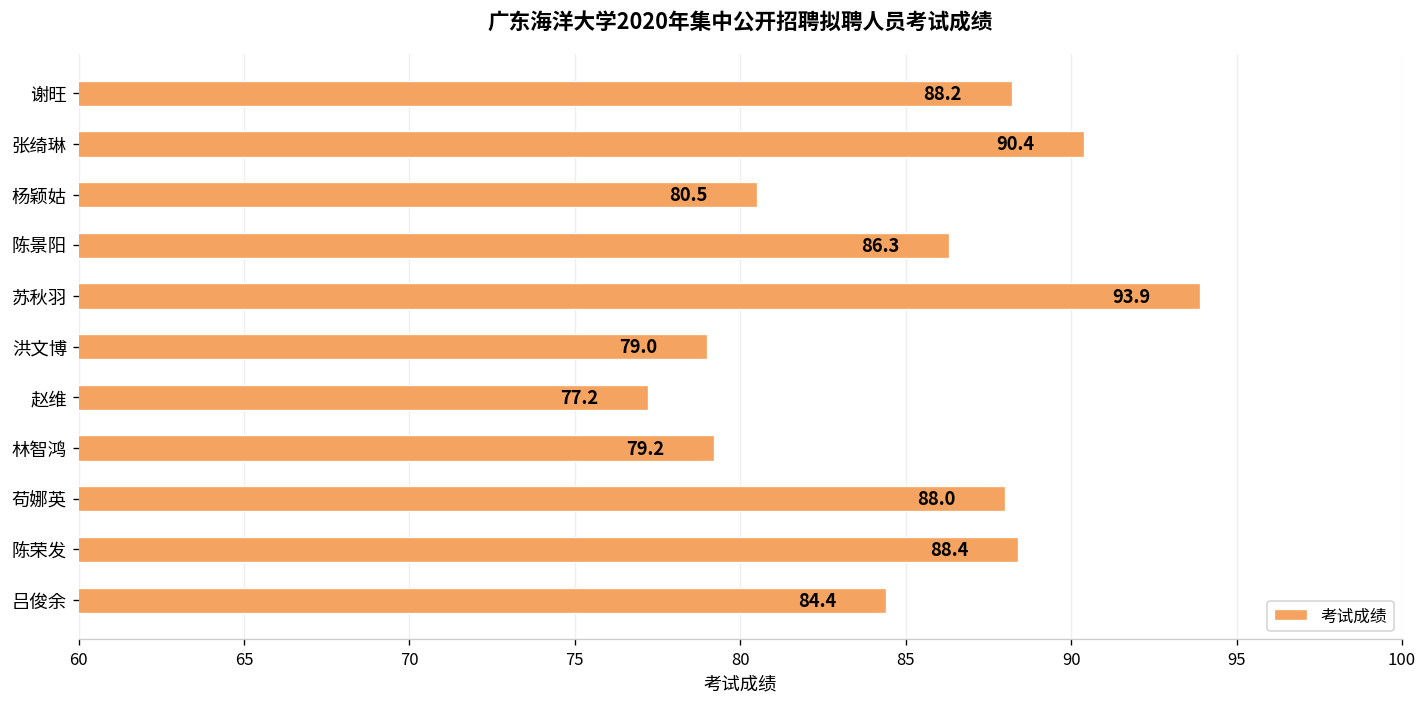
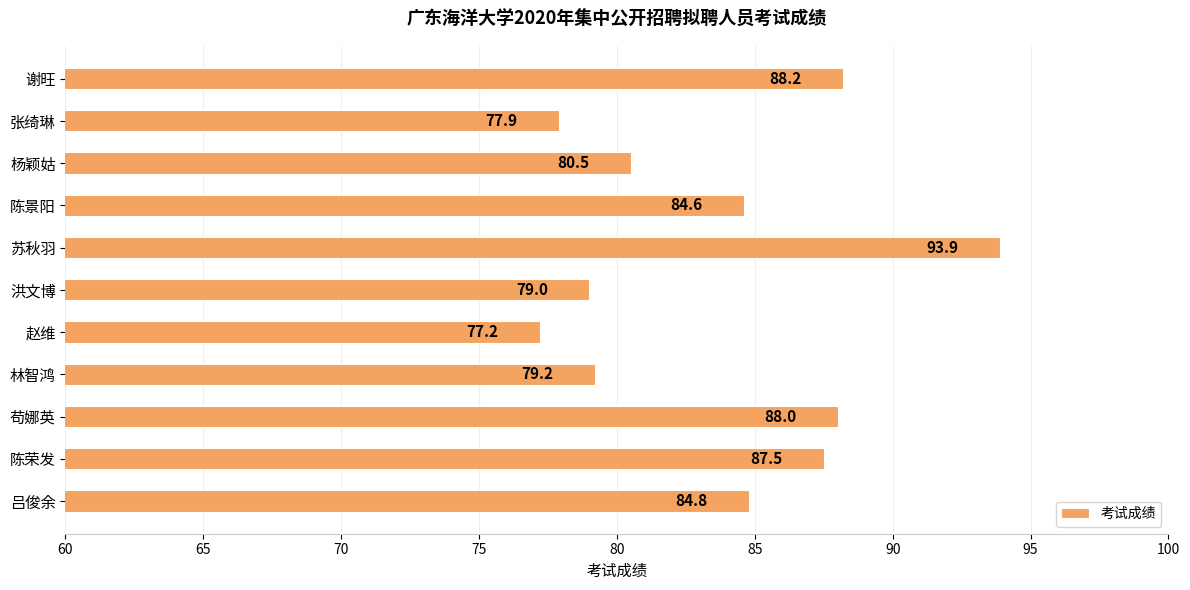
张绮琳: 90.4 -> 77.9
陈景阳: 86.3 -> 84.6
陈荣发: 88.4 -> 87.5
吕俊余: 84.4 -> 84.8
